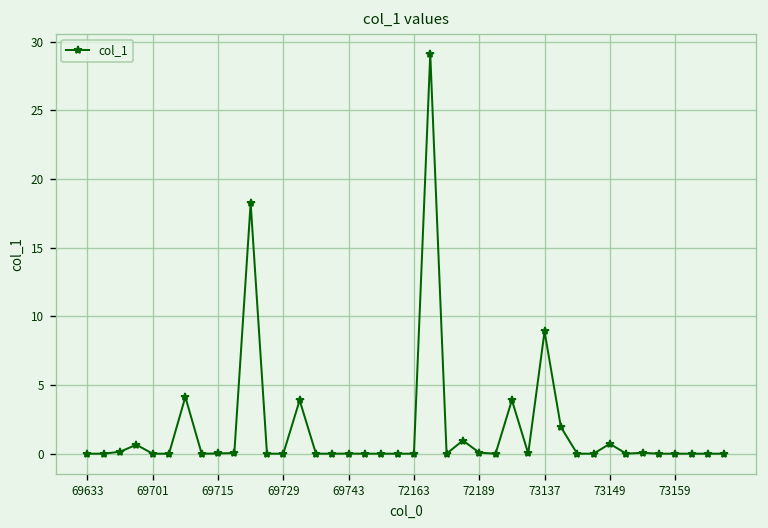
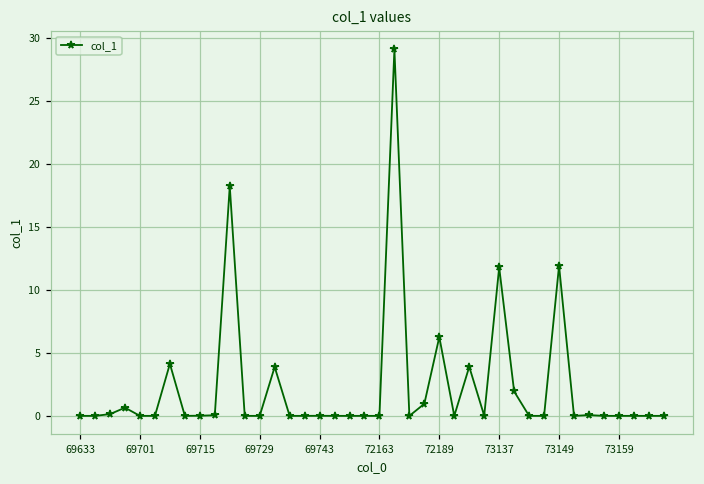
72189: 0.1 -> 6.3
73137: 8.9 -> 11.8
73149: 0.7 -> 11.9
